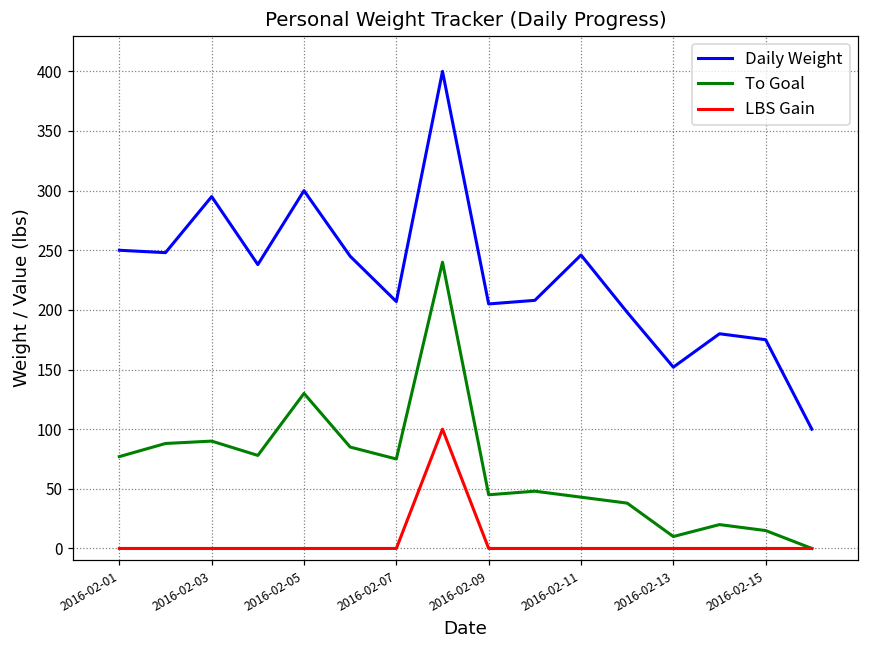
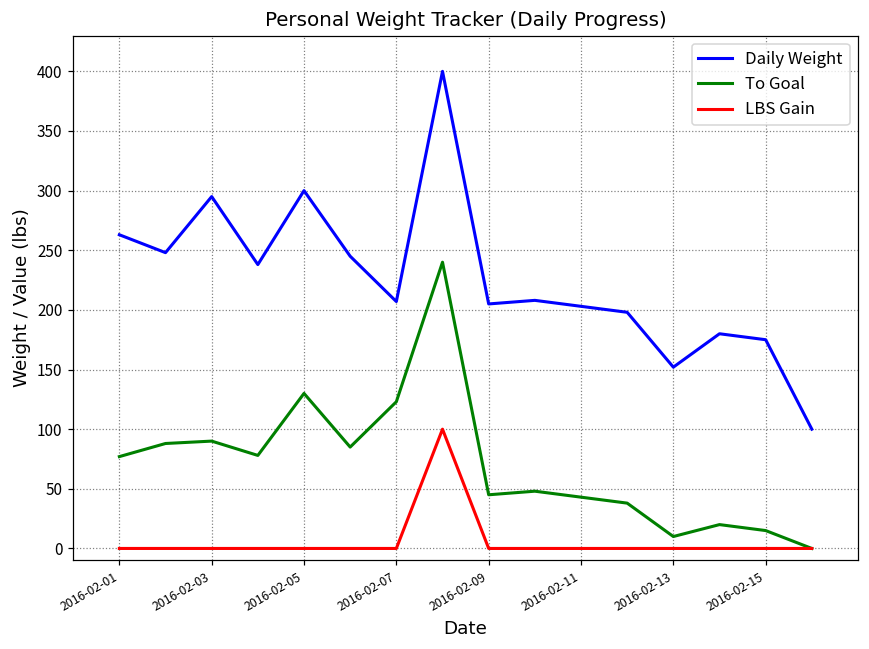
Daily Weight, 2016-02-01: 250 -> 263
To Goal, 2016-02-07: 75 -> 123
Daily Weight, 2016-02-11: 246 -> 203
